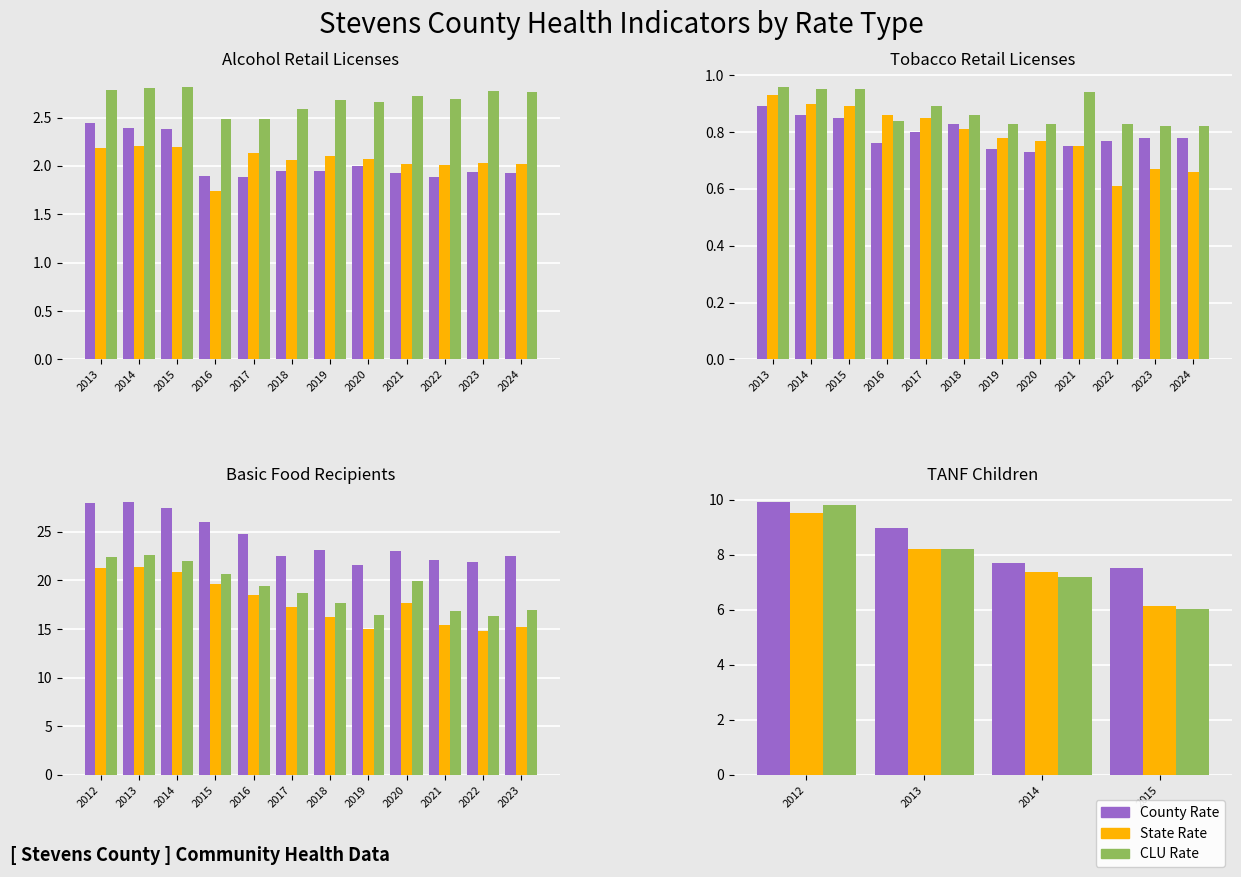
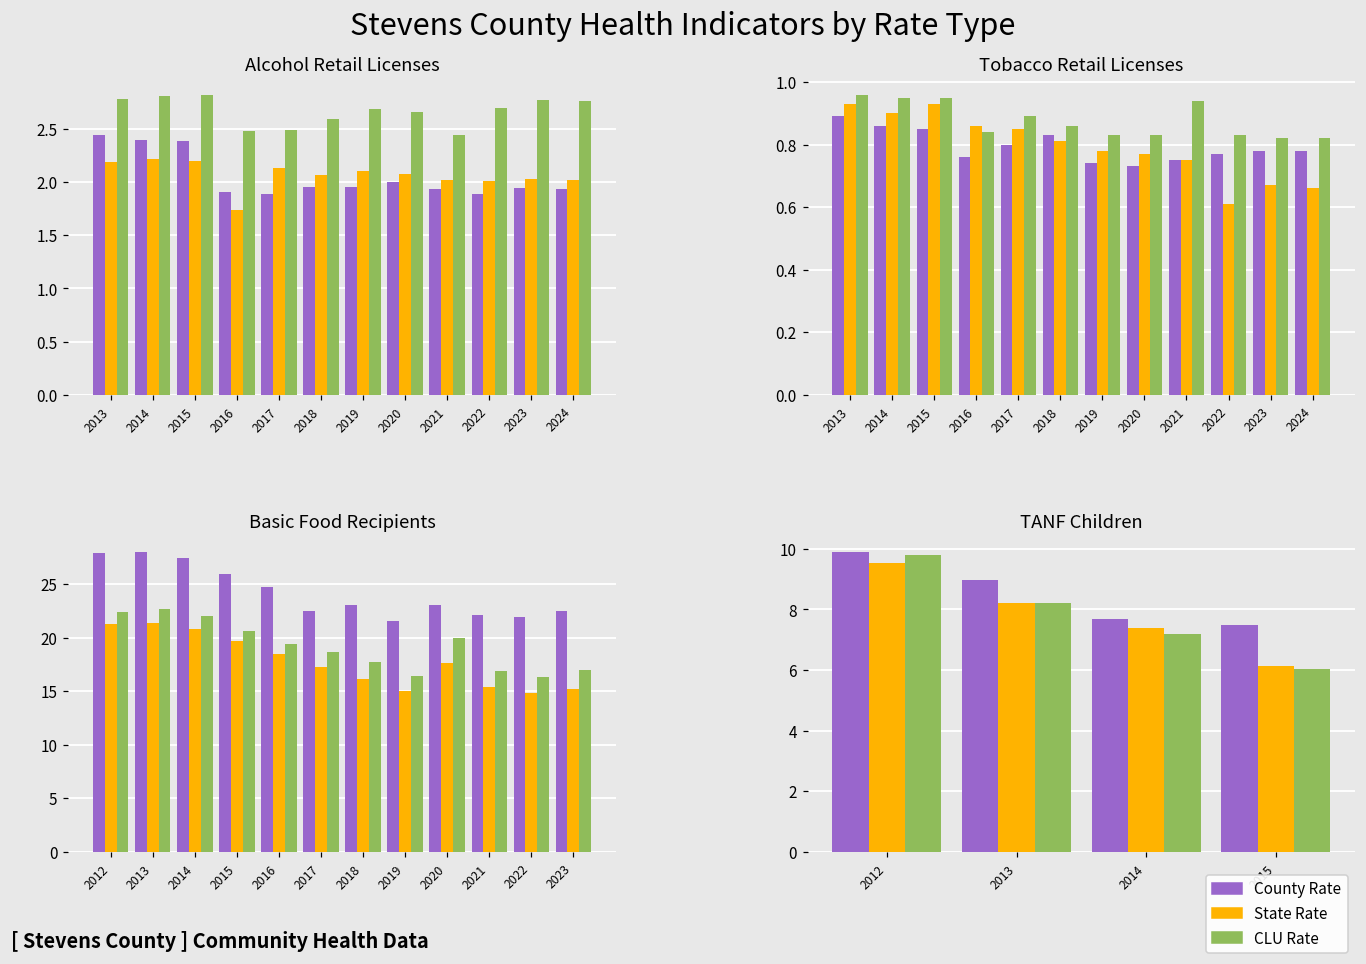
Alcohol Retail Licenses, CLU Rate, 2021: 2.7 -> 2.4
Tobacco Retail Licenses, State Rate, 2015: 0.89 -> 0.93
